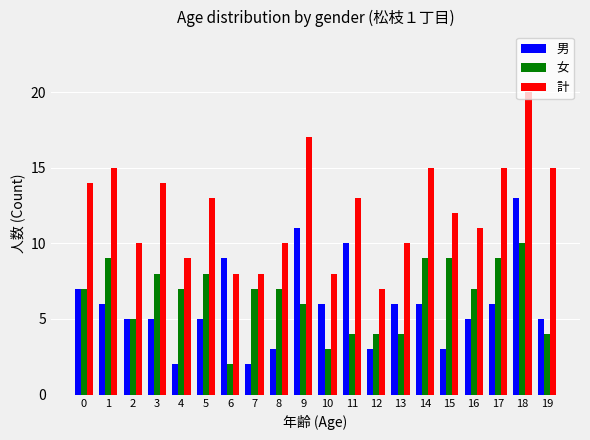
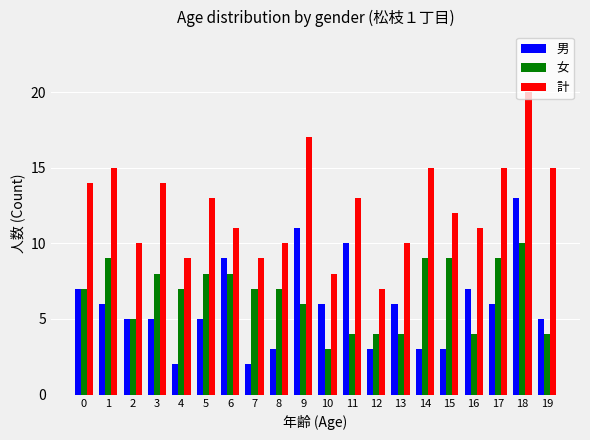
女, 6: 2 -> 8
計, 6: 8 -> 11
計, 7: 8 -> 9
男, 14: 6 -> 3
男, 16: 5 -> 7
女, 16: 7 -> 4
